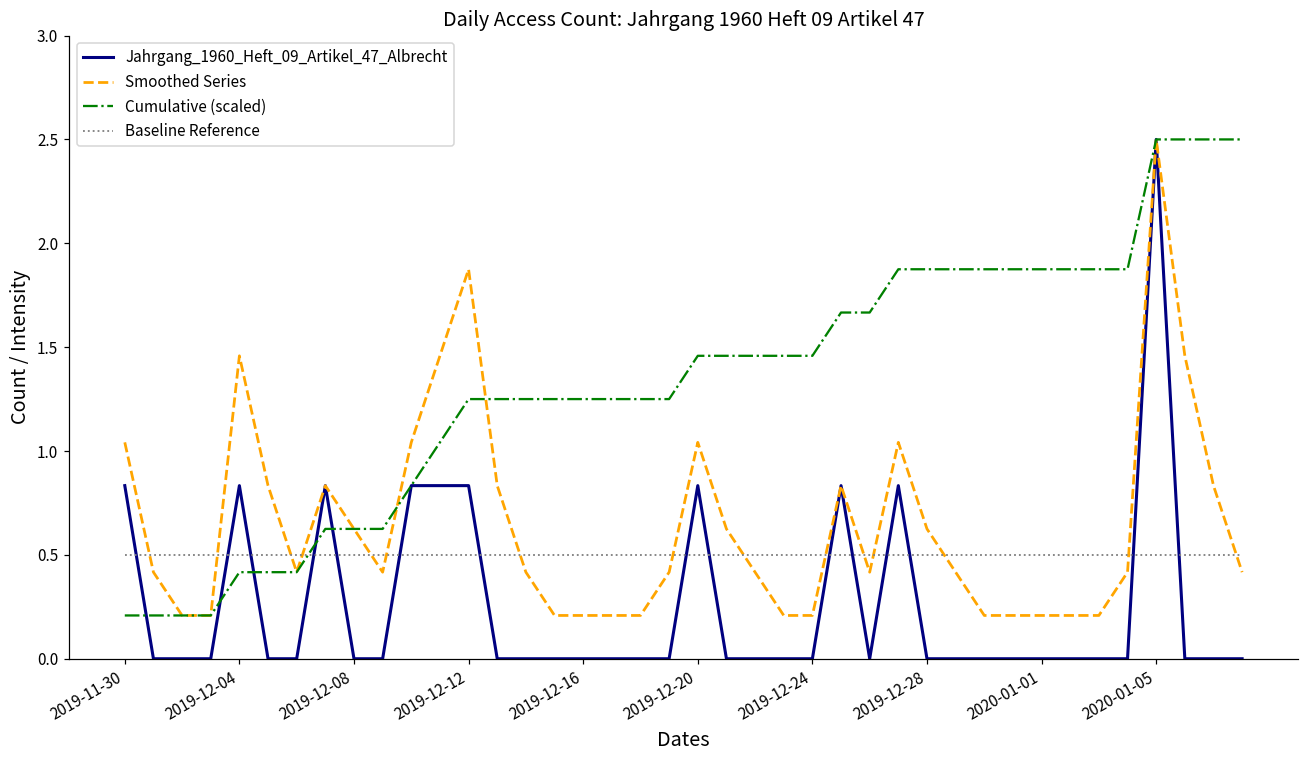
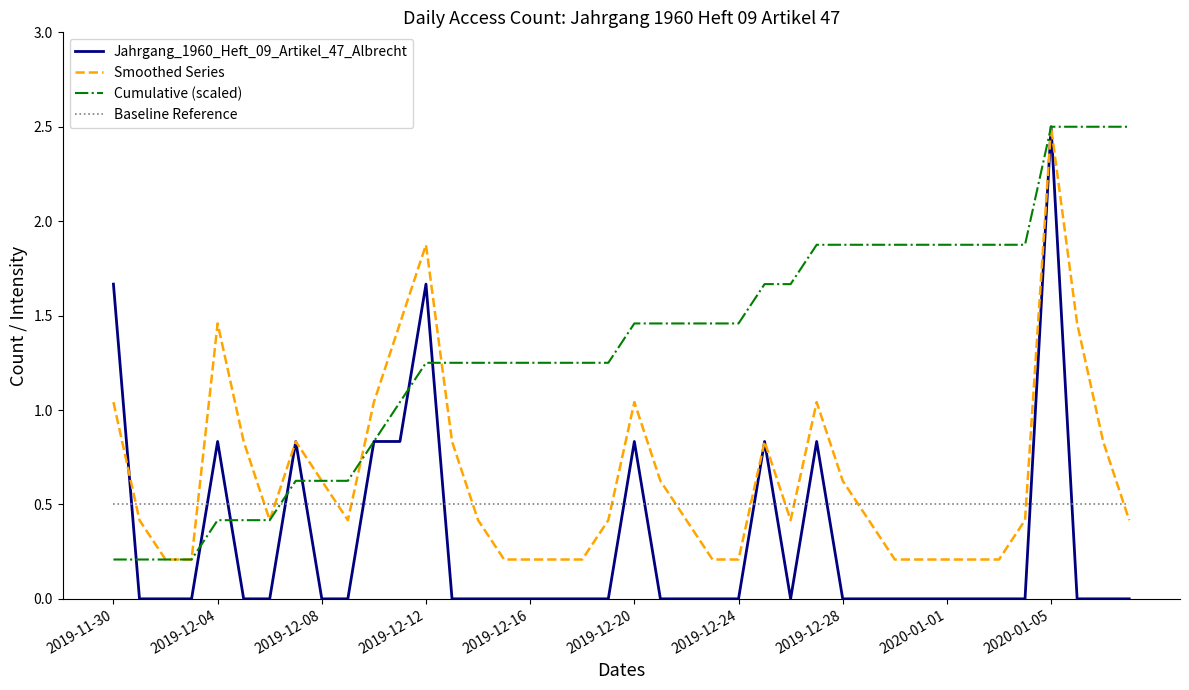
Jahrgang_1960_Heft_09_Artikel_47_Albrecht, 2019-11-30: 0.83 -> 1.67
Jahrgang_1960_Heft_09_Artikel_47_Albrecht, 2019-12-12: 0.83 -> 1.67
